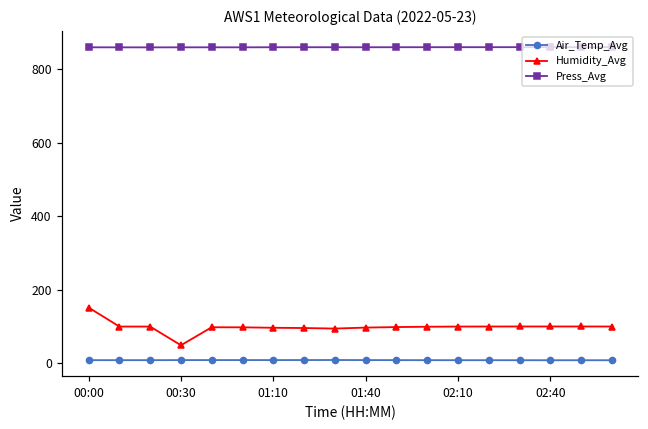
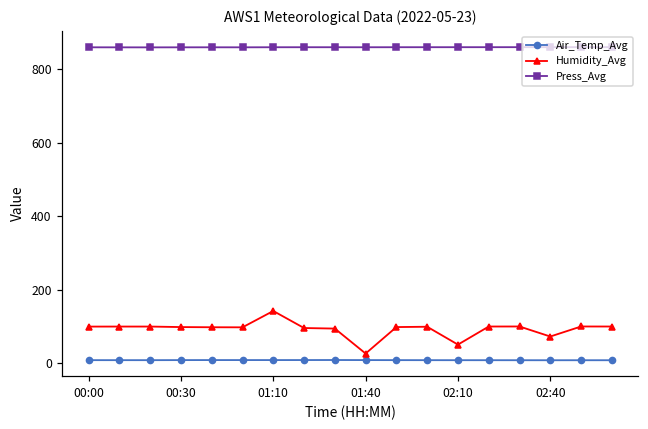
Humidity_Avg, 00:00: 150 -> 100
Humidity_Avg, 00:30: 50 -> 100
Humidity_Avg, 01:10: 100 -> 140
Humidity_Avg, 01:40: 100 -> 30
Humidity_Avg, 02:10: 100 -> 50
Humidity_Avg, 02:40: 100 -> 70
